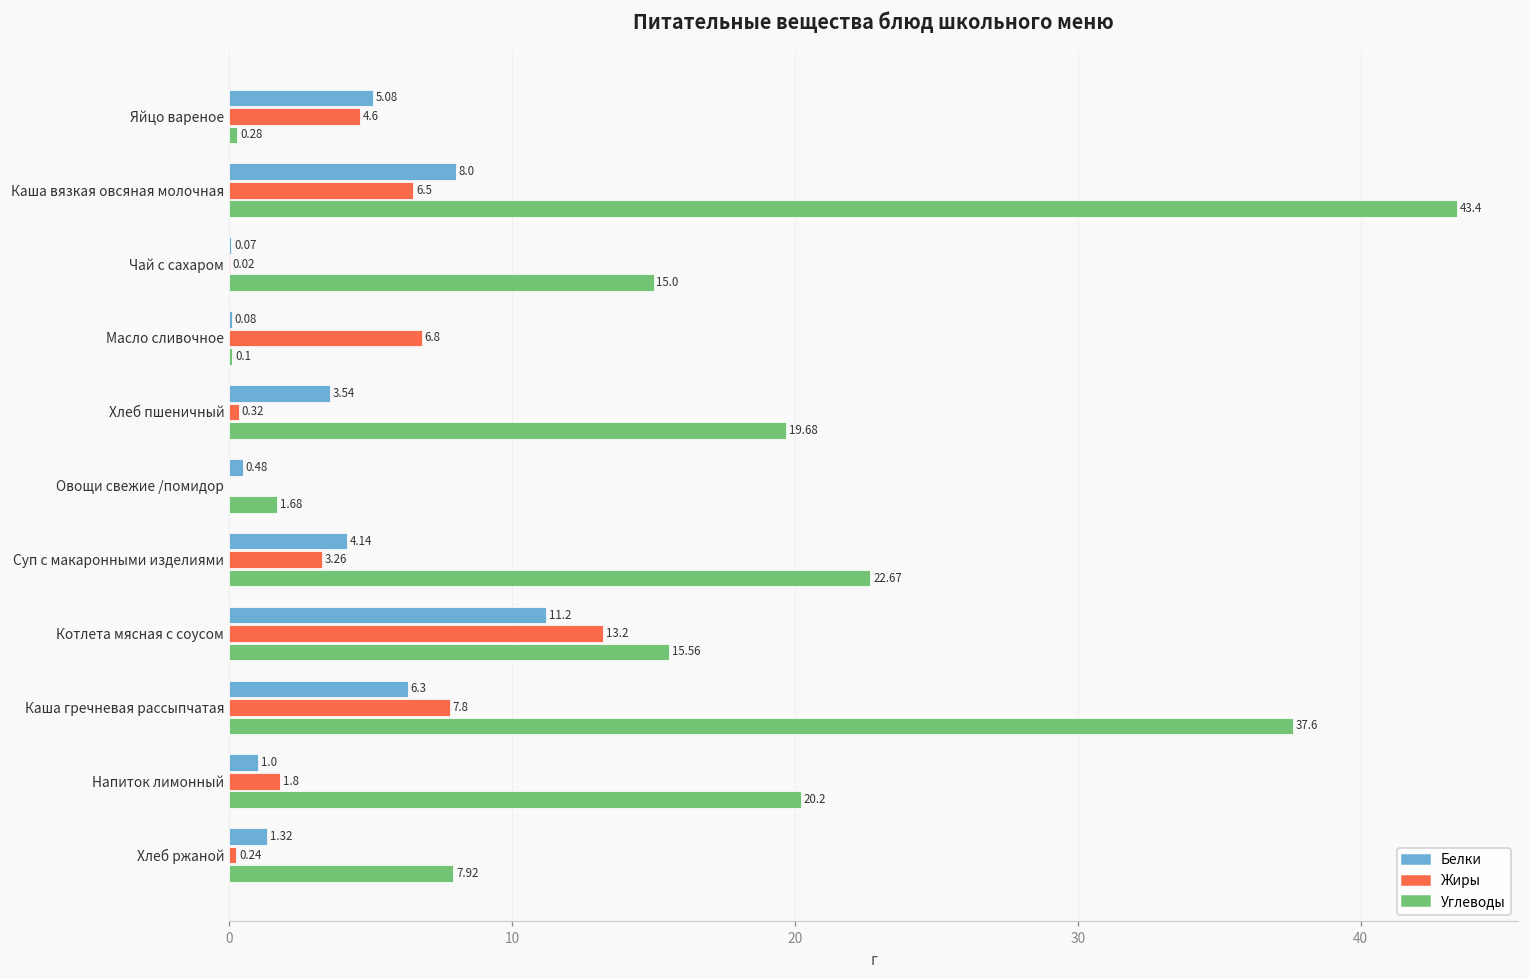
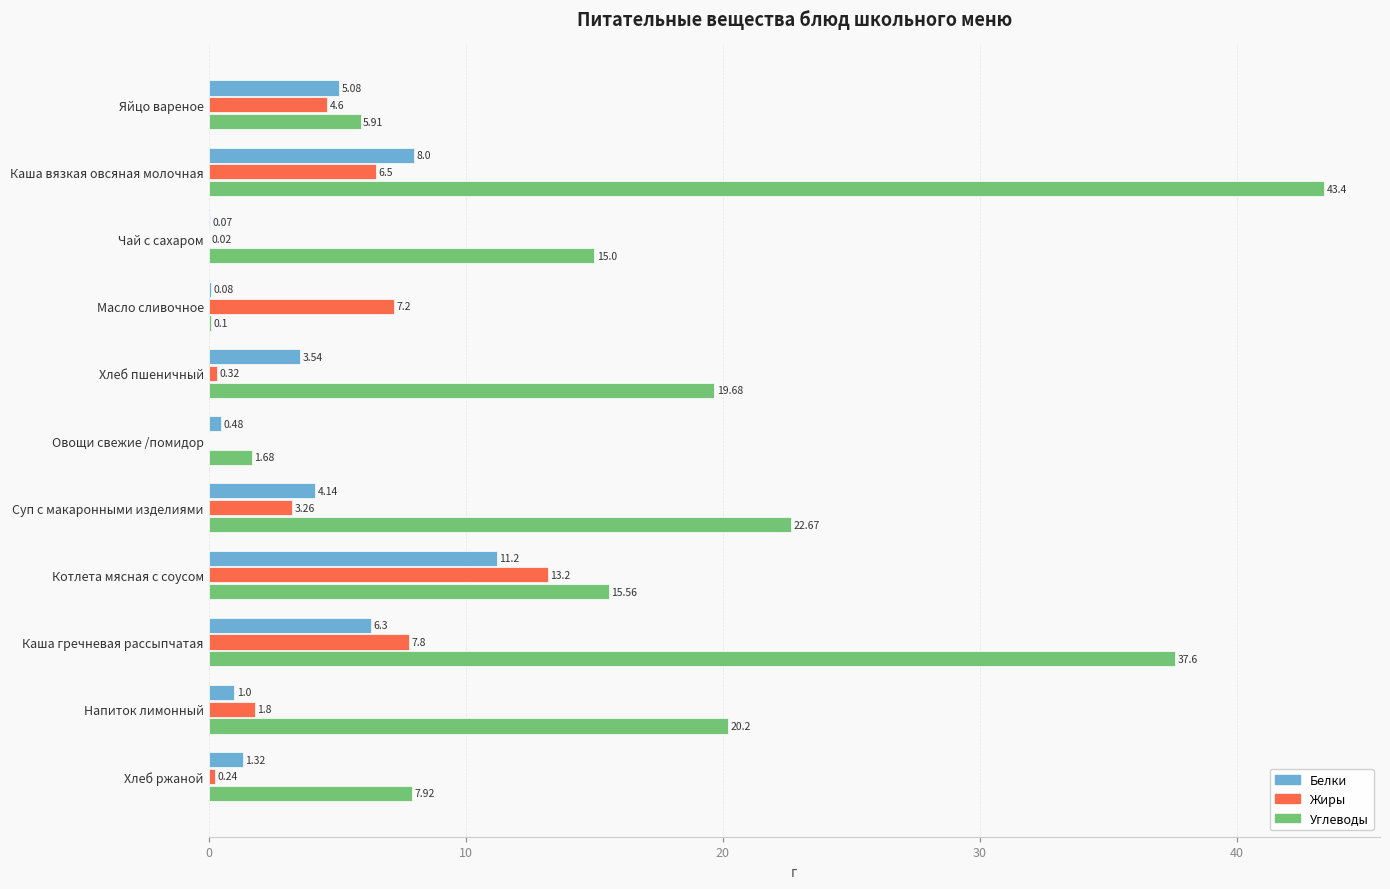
Углеводы, Яйцо вареное: 0.28 -> 5.91
Жиры, Масло сливочное: 6.8 -> 7.2
